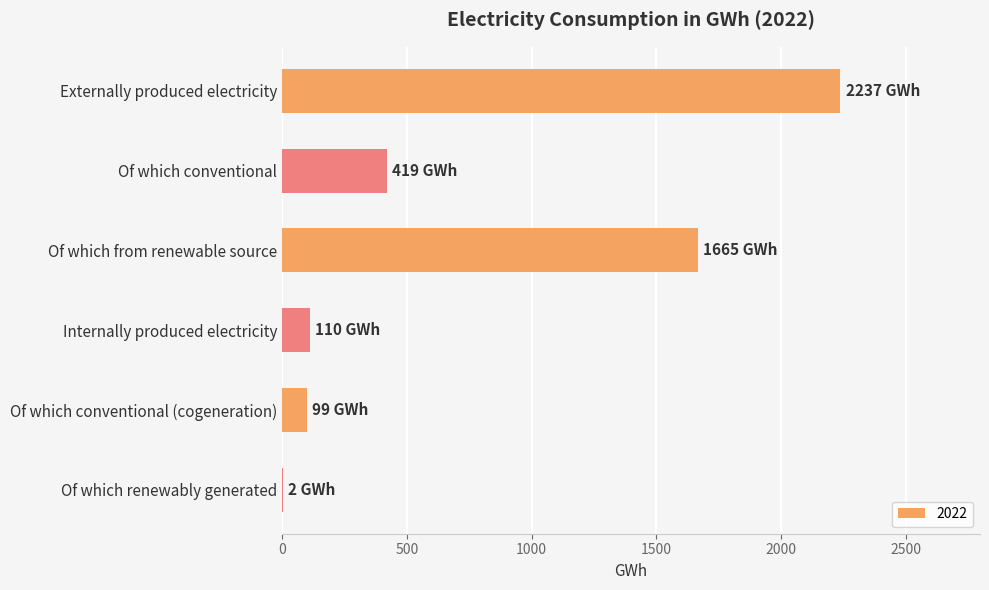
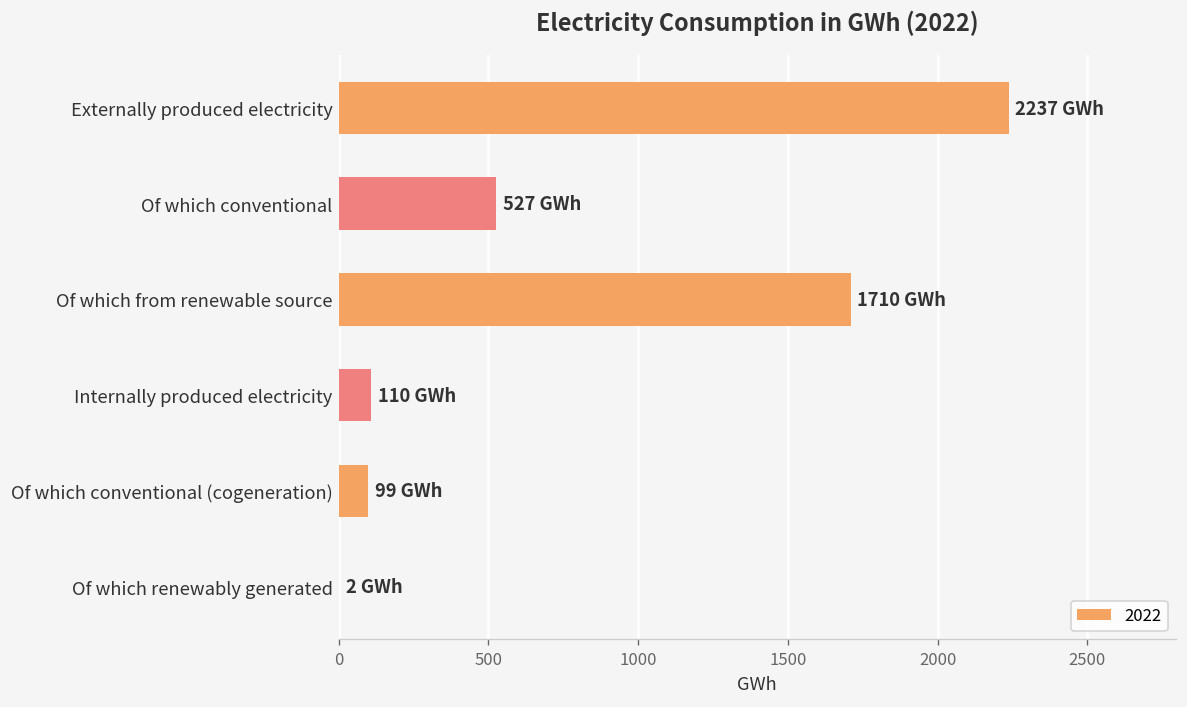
Of which conventional: 419 -> 527
Of which from renewable source: 1665 -> 1710
